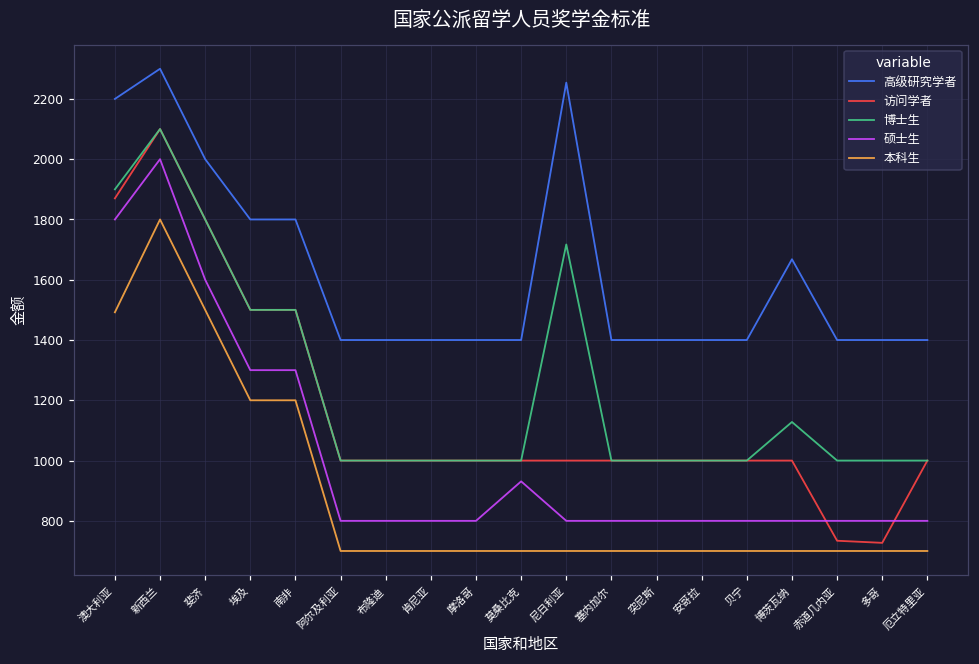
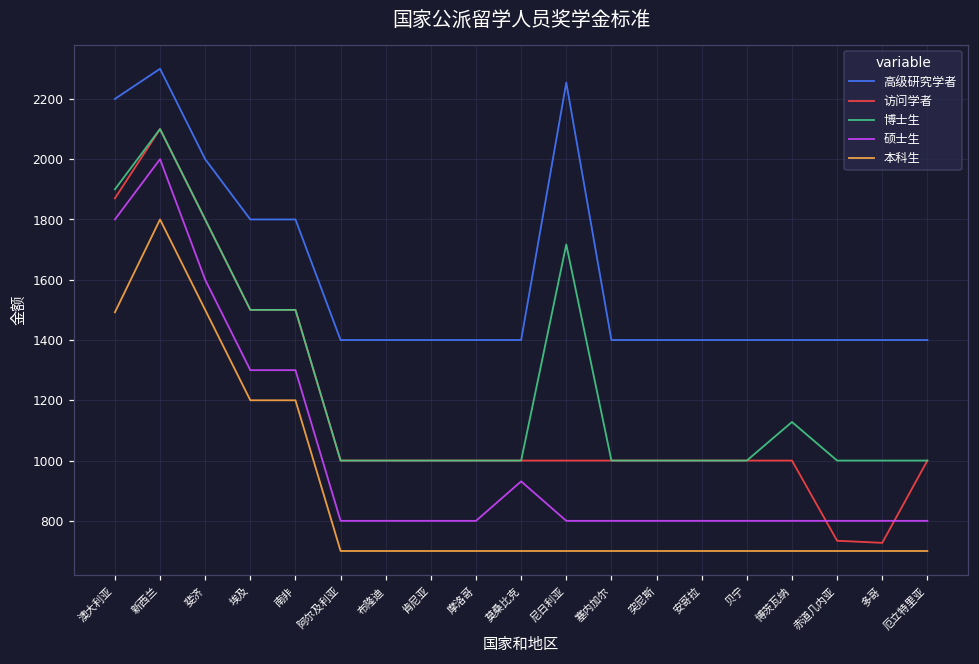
高级研究学者, 博茨瓦纳: 1670 -> 1400
